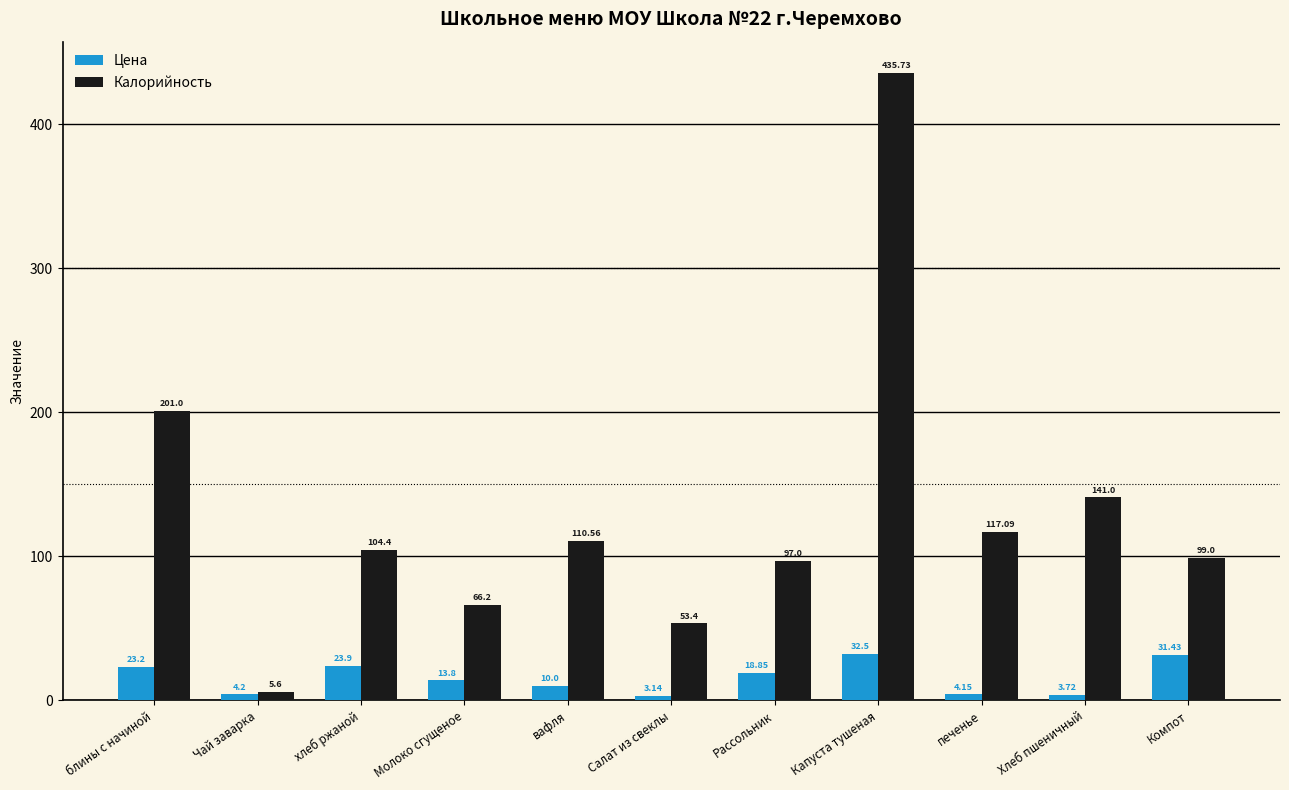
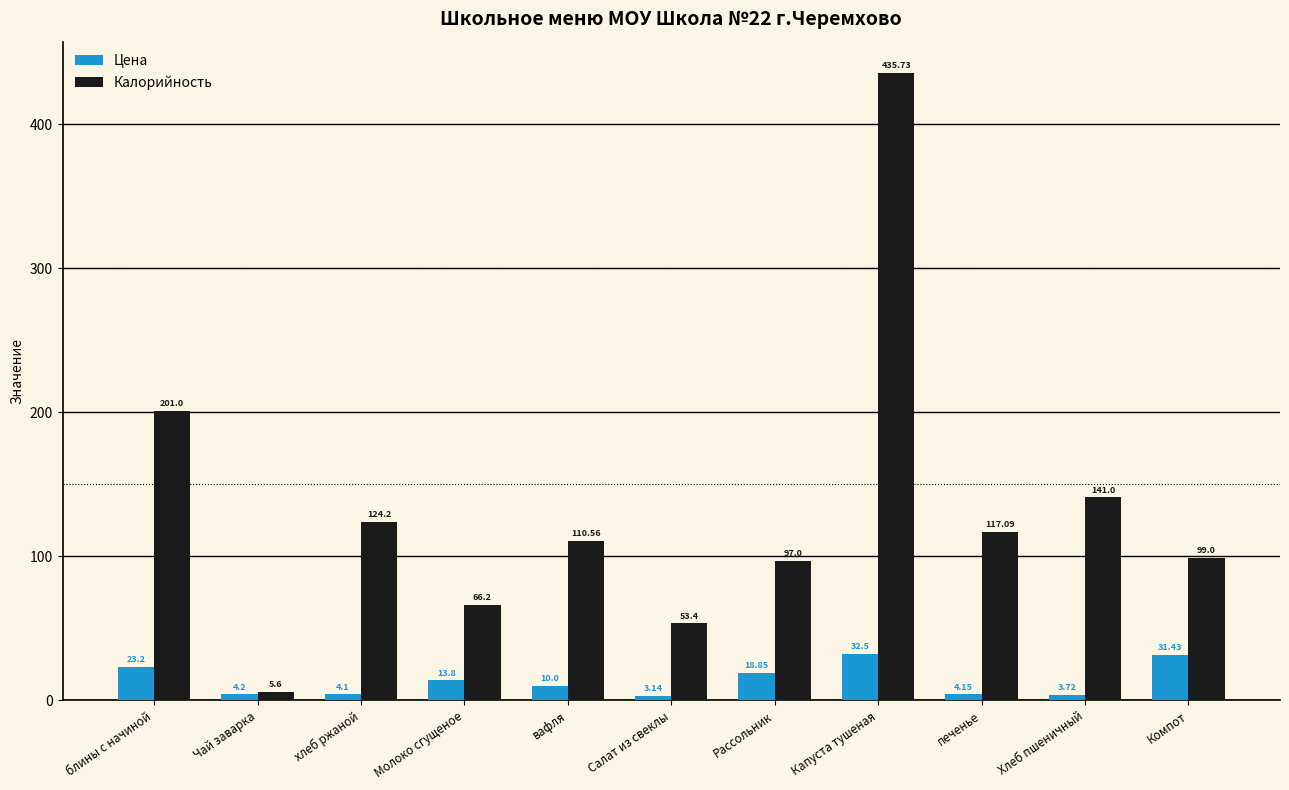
Цена, хлеб ржаной: 23.9 -> 4.1
Калорийность, хлеб ржаной: 104.4 -> 124.2
